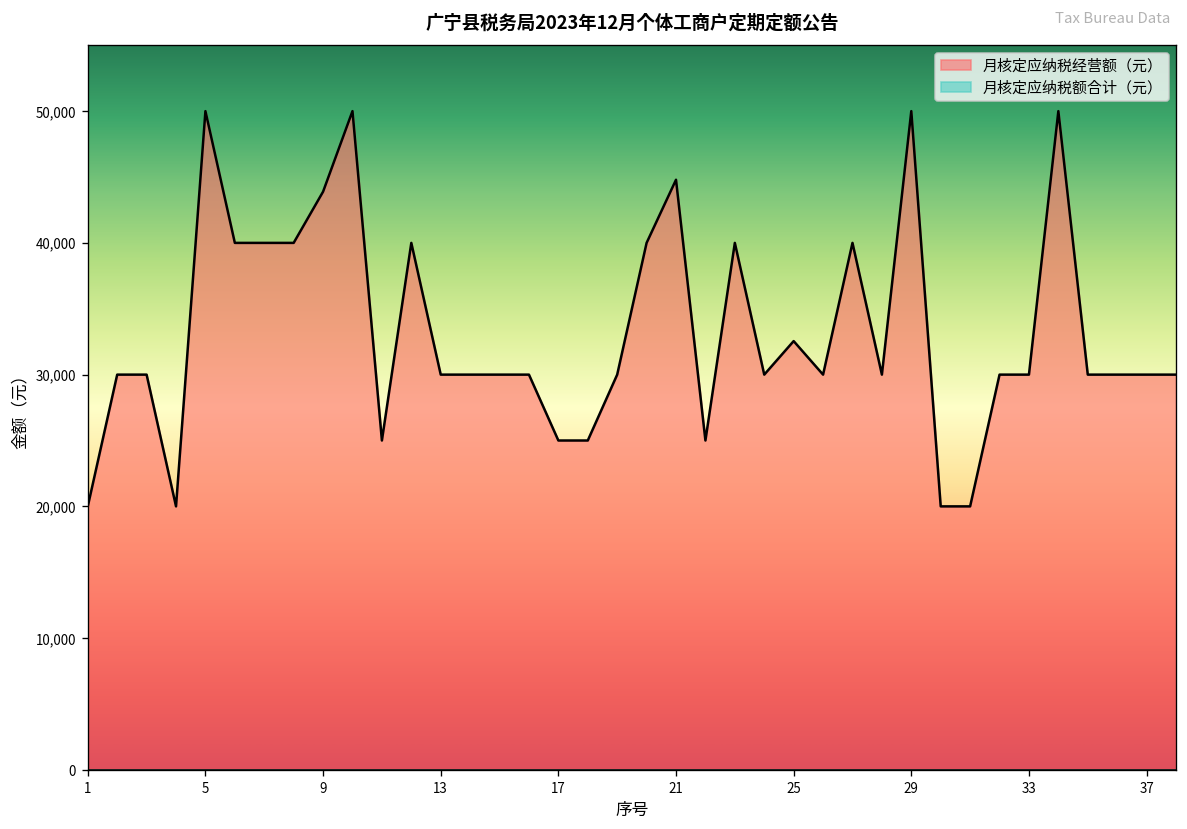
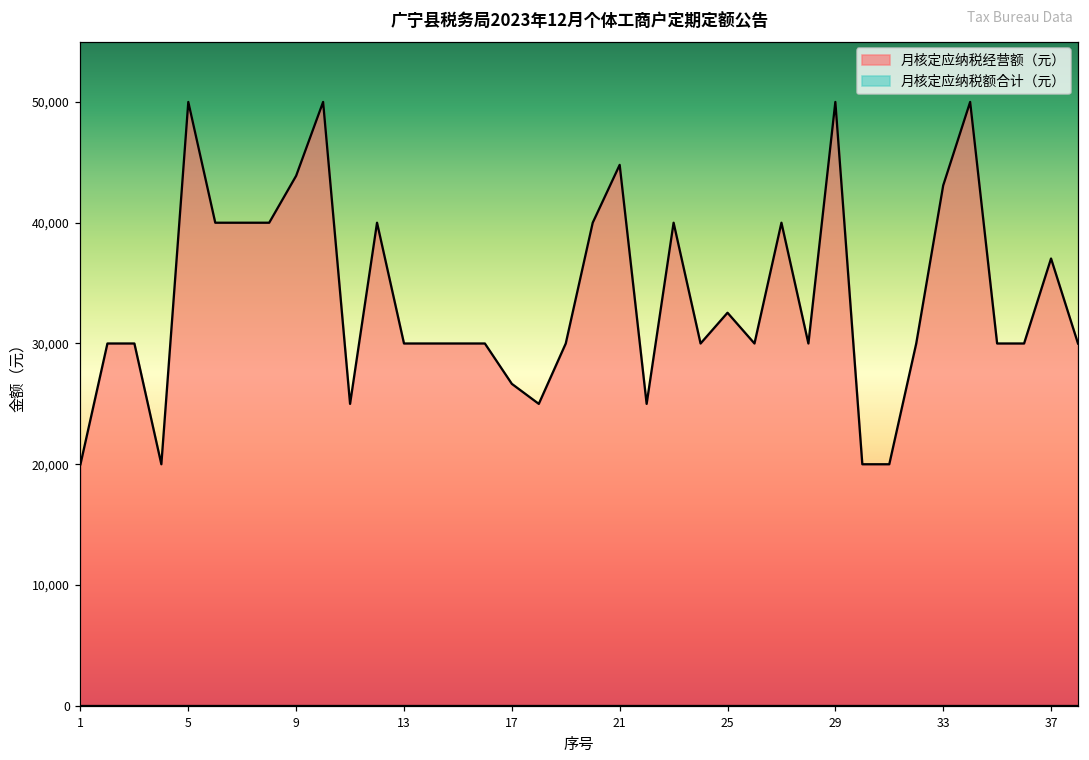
月核定应纳税经营额（元）, 17: 25,000 -> 26,700
月核定应纳税经营额（元）, 33: 30,000 -> 43,100
月核定应纳税经营额（元）, 37: 30,000 -> 37,000
